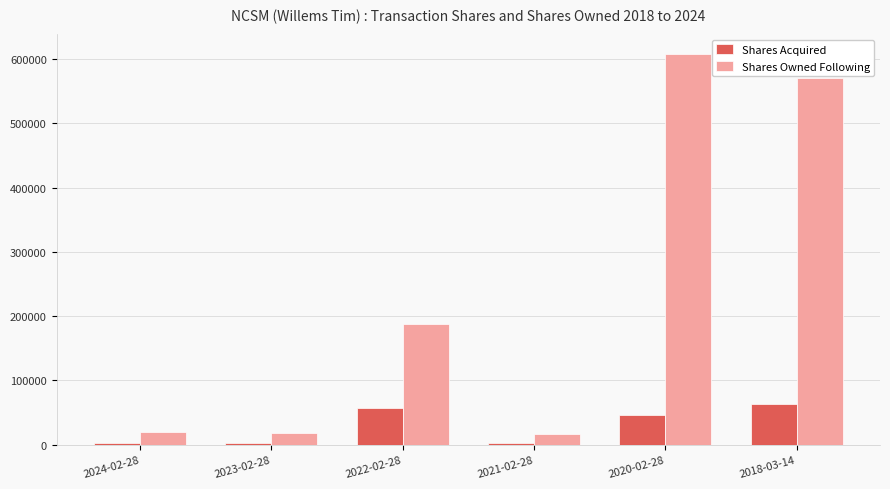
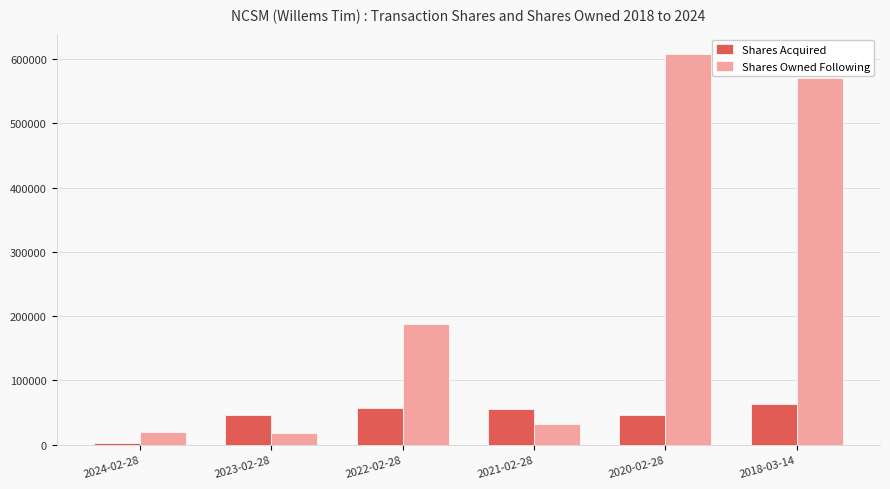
Shares Acquired, 2023-02-28: 0 -> 50000
Shares Acquired, 2021-02-28: 0 -> 60000
Shares Owned Following, 2021-02-28: 20000 -> 30000
